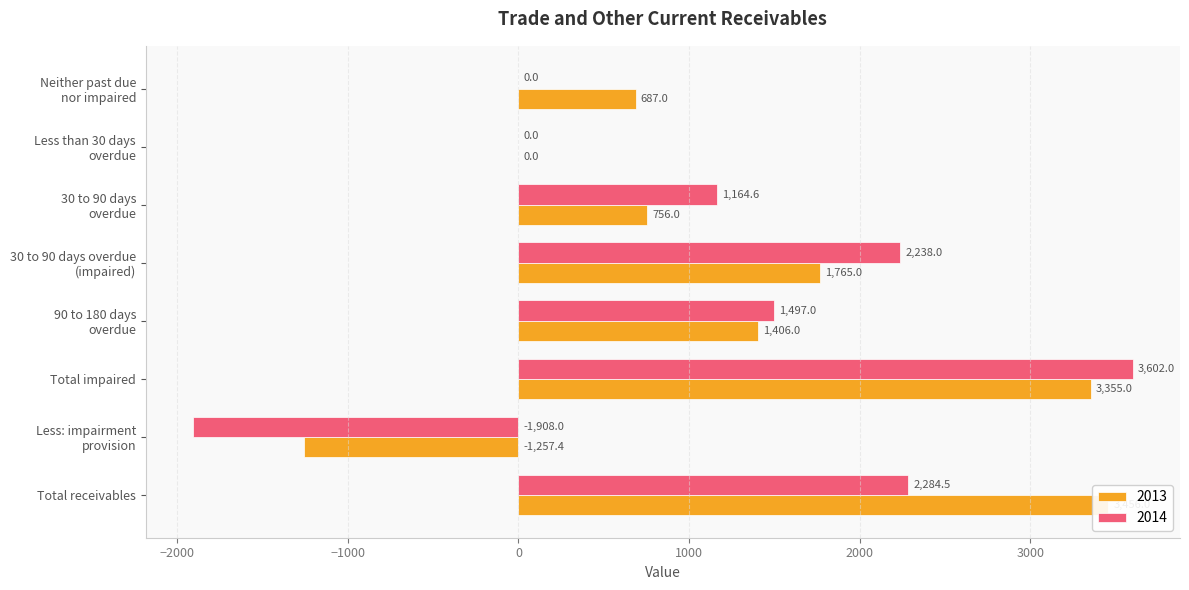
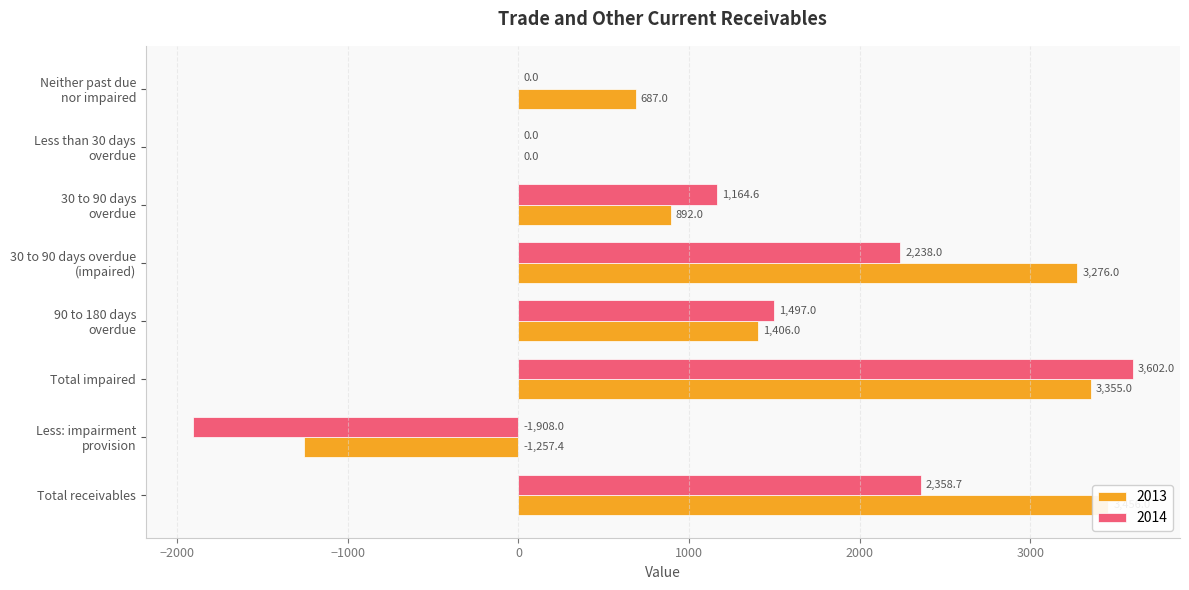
2013, 30 to 90 days overdue: 756.0 -> 892.0
2013, 30 to 90 days overdue (impaired): 1,765.0 -> 3,276.0
2014, Total receivables: 2,284.5 -> 2,358.7
